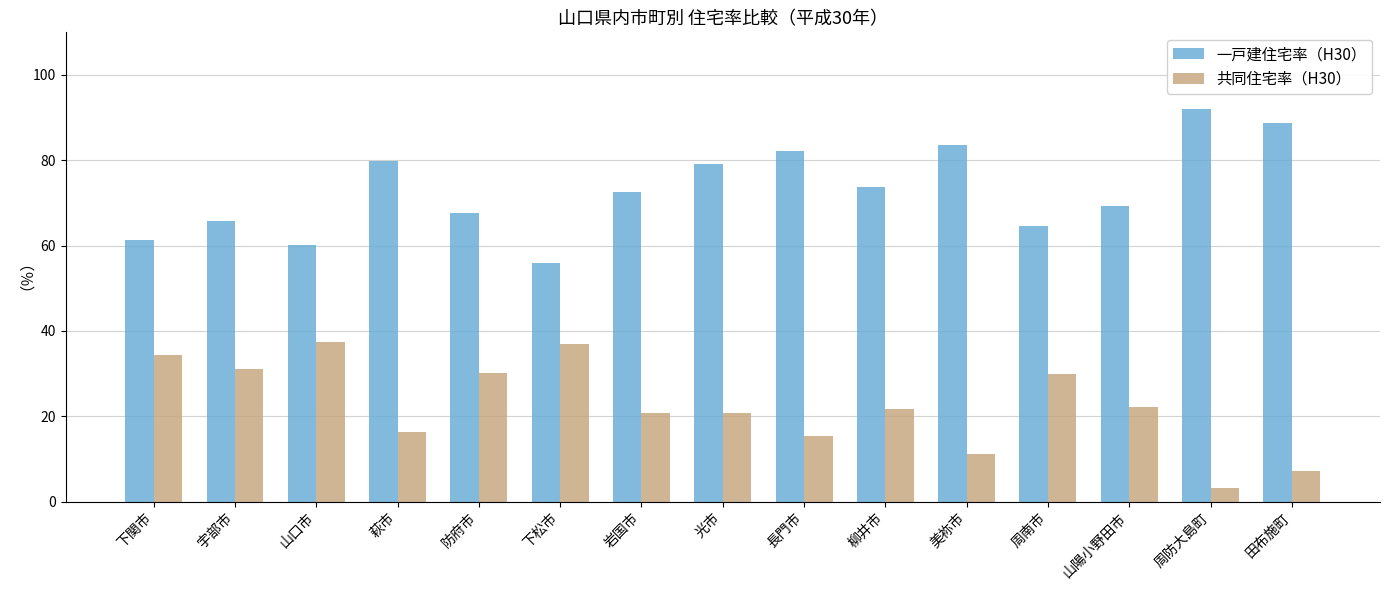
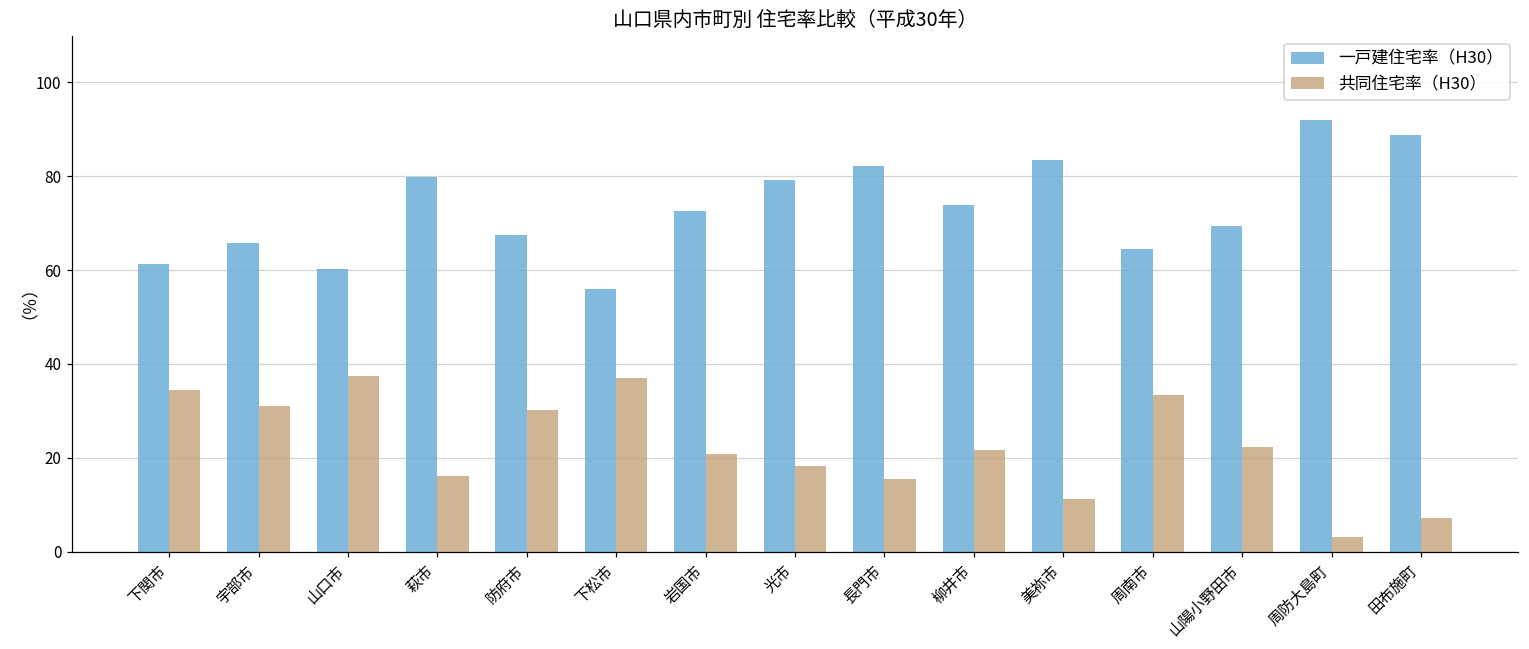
共同住宅率（H30）, 光市: 21 -> 18
共同住宅率（H30）, 周南市: 30 -> 33
